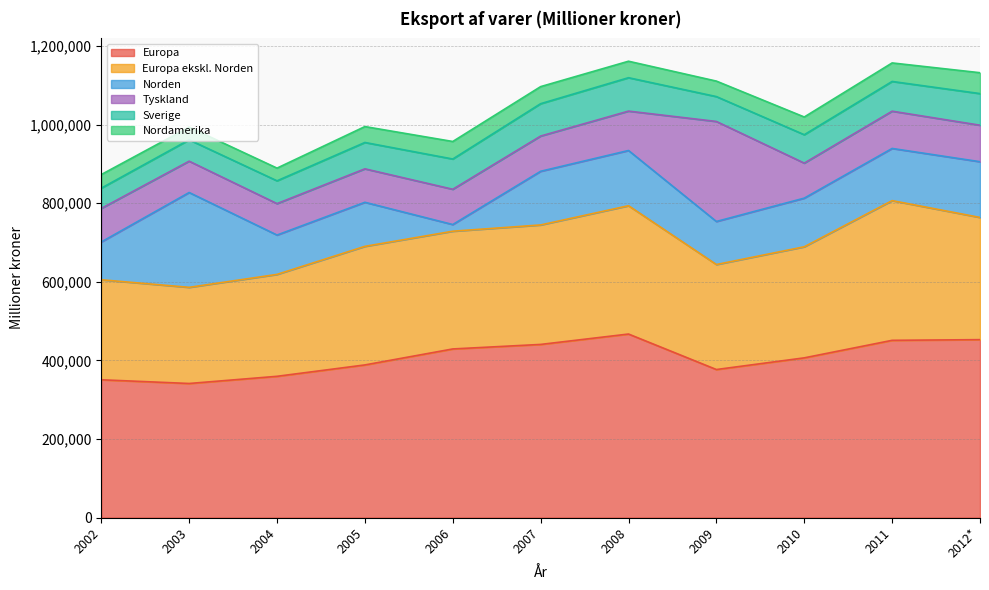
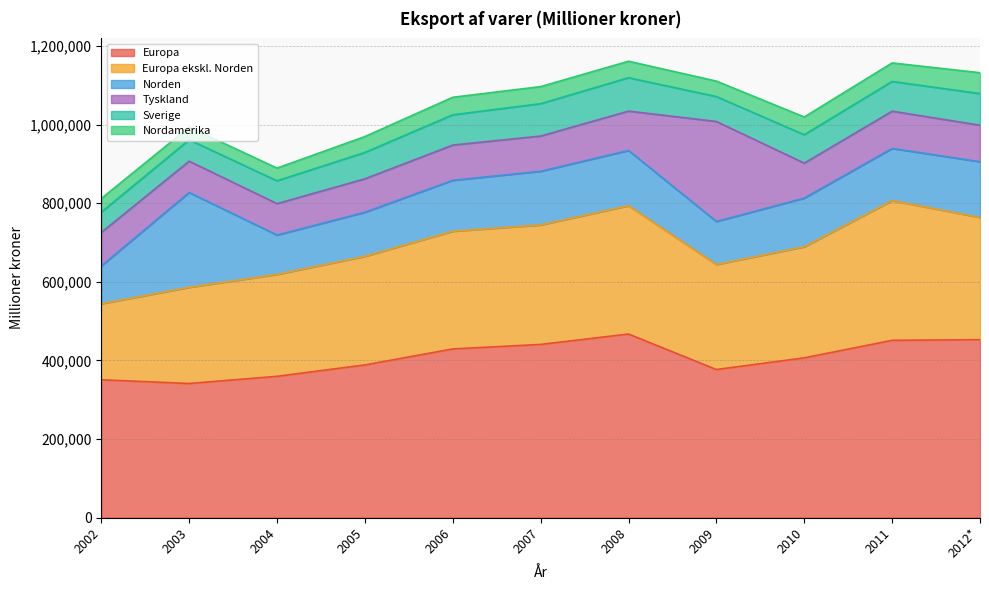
Europa ekskl. Norden, 2002: 250,000 -> 190,000
Europa ekskl. Norden, 2005: 300,000 -> 280,000
Norden, 2006: 20,000 -> 130,000
